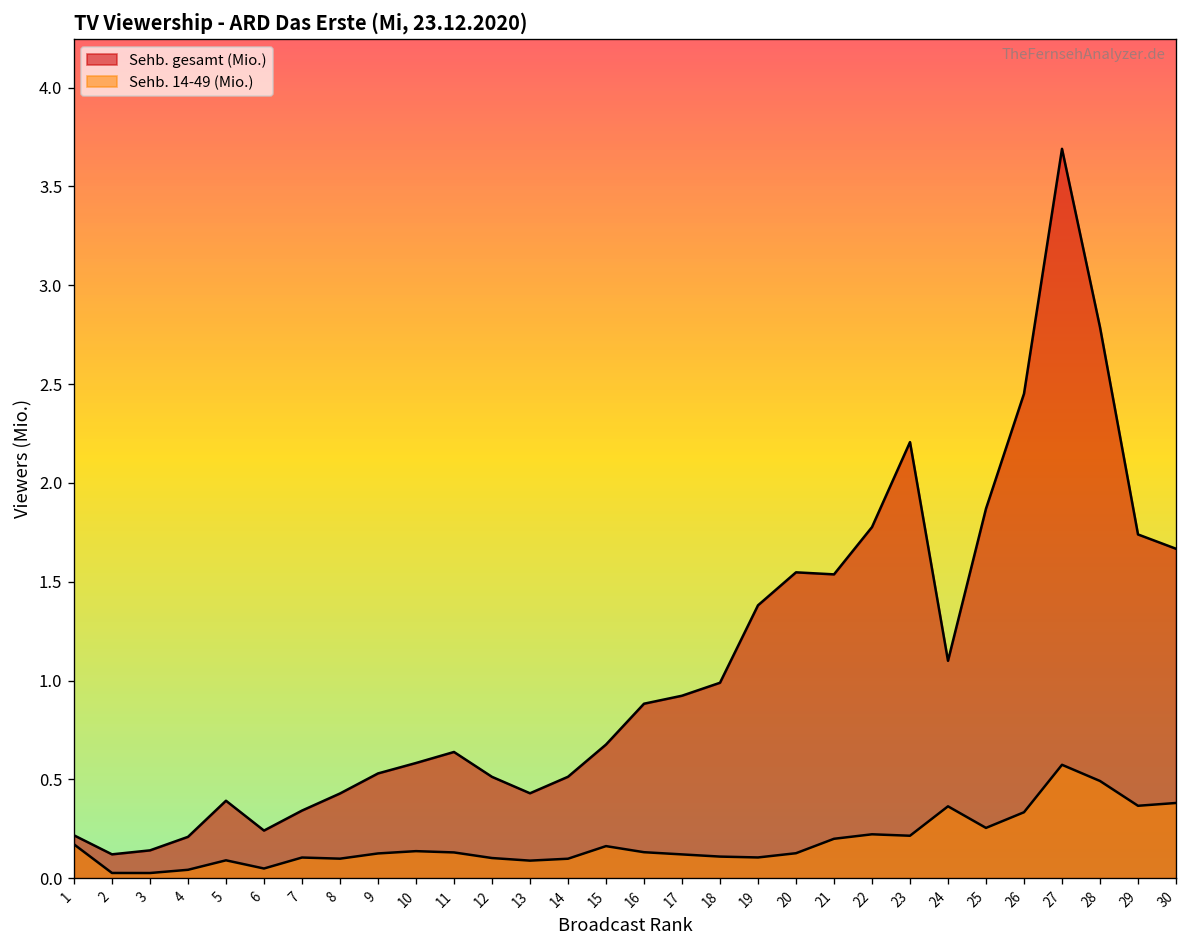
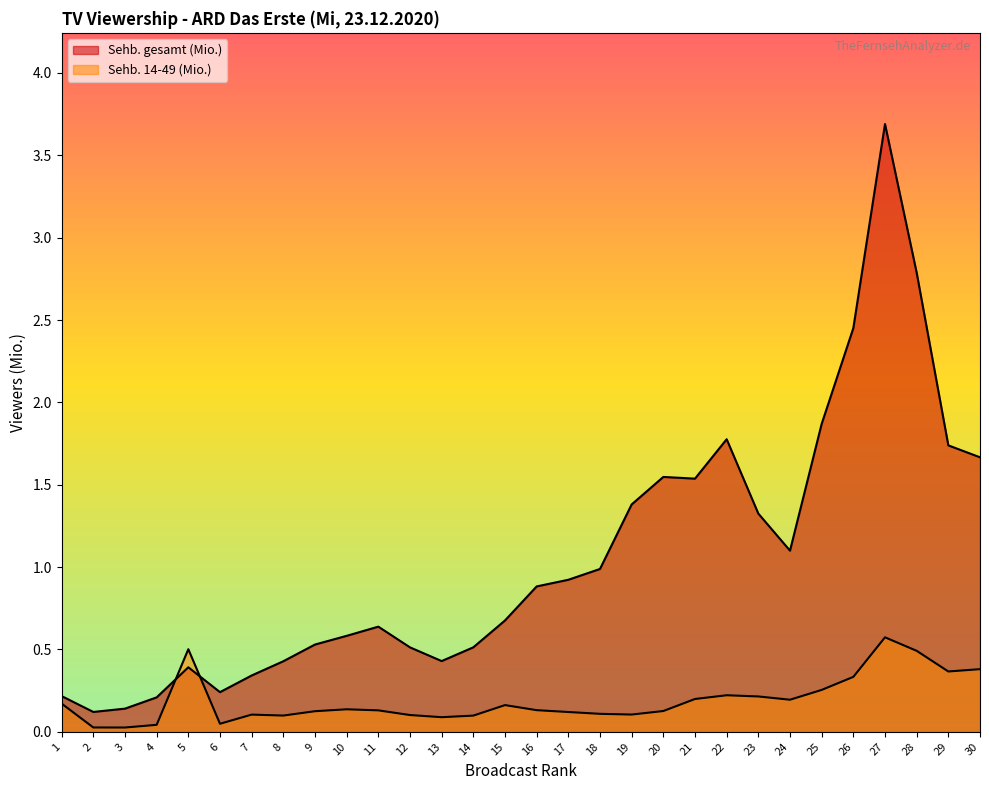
Sehb. 14-49 (Mio.), 5: 0.09 -> 0.50
Sehb. gesamt (Mio.), 23: 2.21 -> 1.32
Sehb. 14-49 (Mio.), 24: 0.36 -> 0.19
